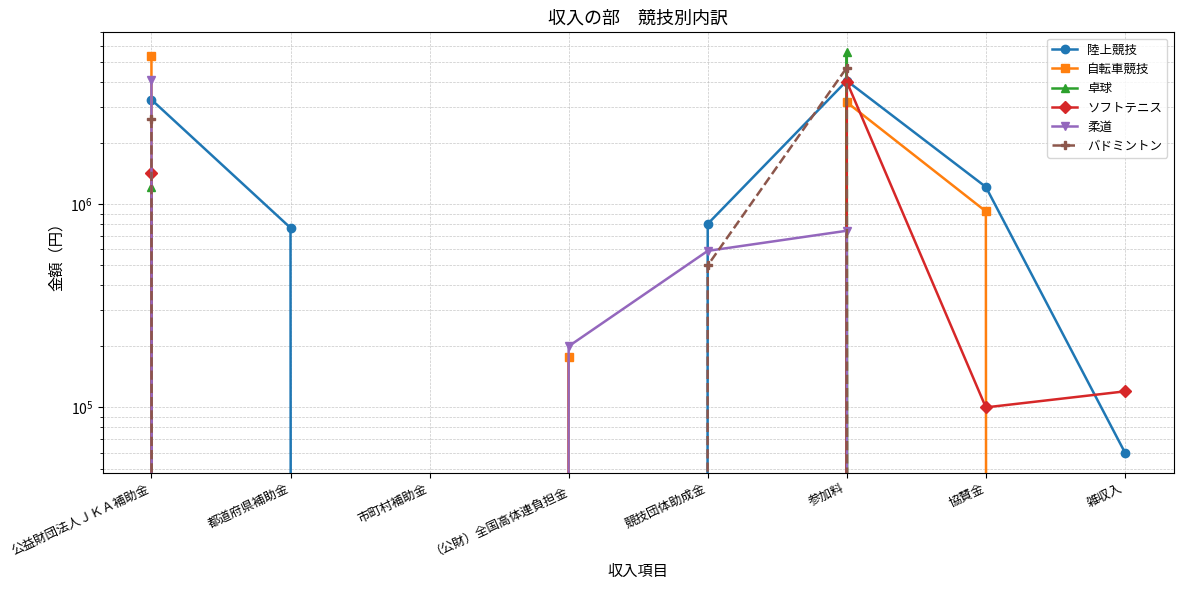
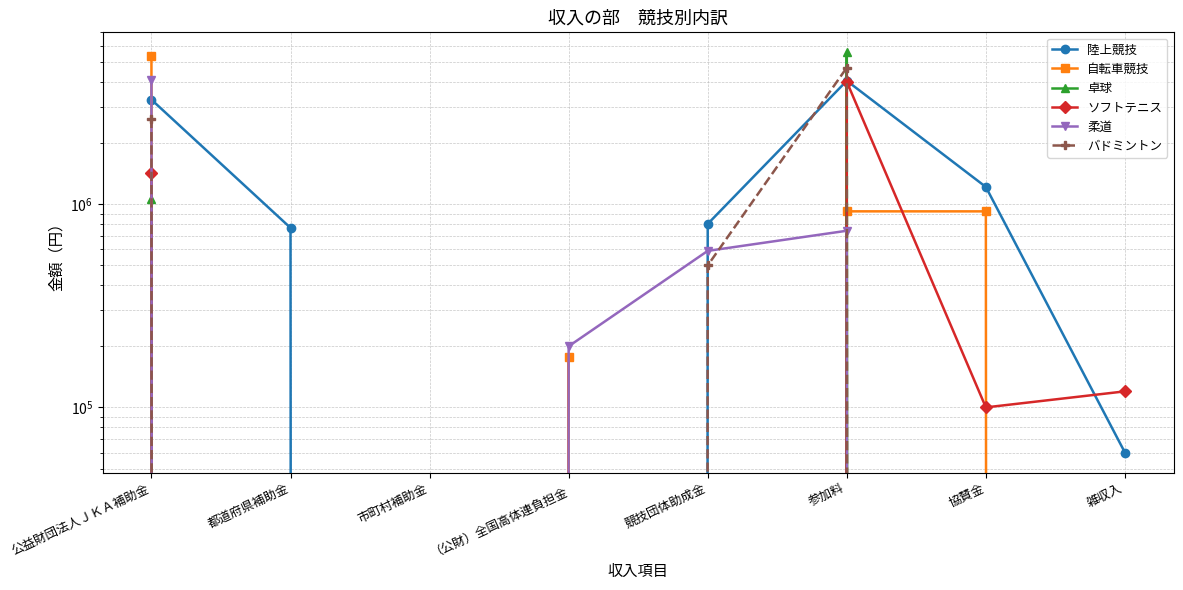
卓球, 公益財団法人ＪＫＡ補助金: 1200000 -> 1100000
自転車競技, 参加料: 3200000 -> 900000
